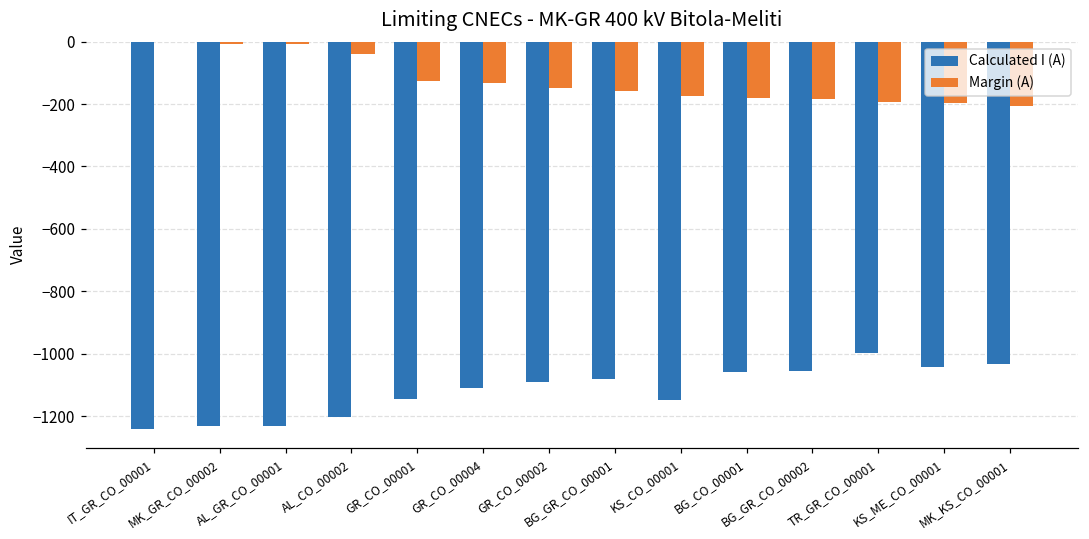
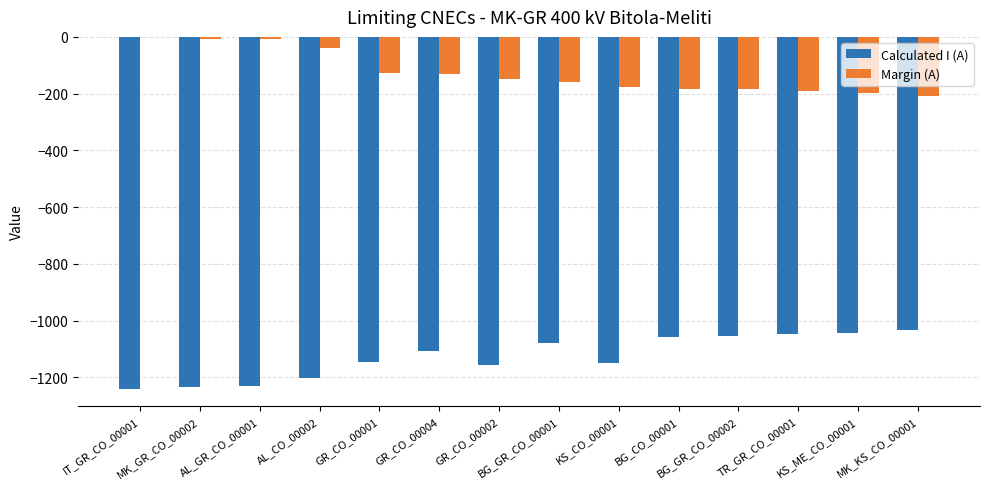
Calculated I (A), GR_CO_00002: -1090 -> -1160
Calculated I (A), TR_GR_CO_00001: -1000 -> -1050
